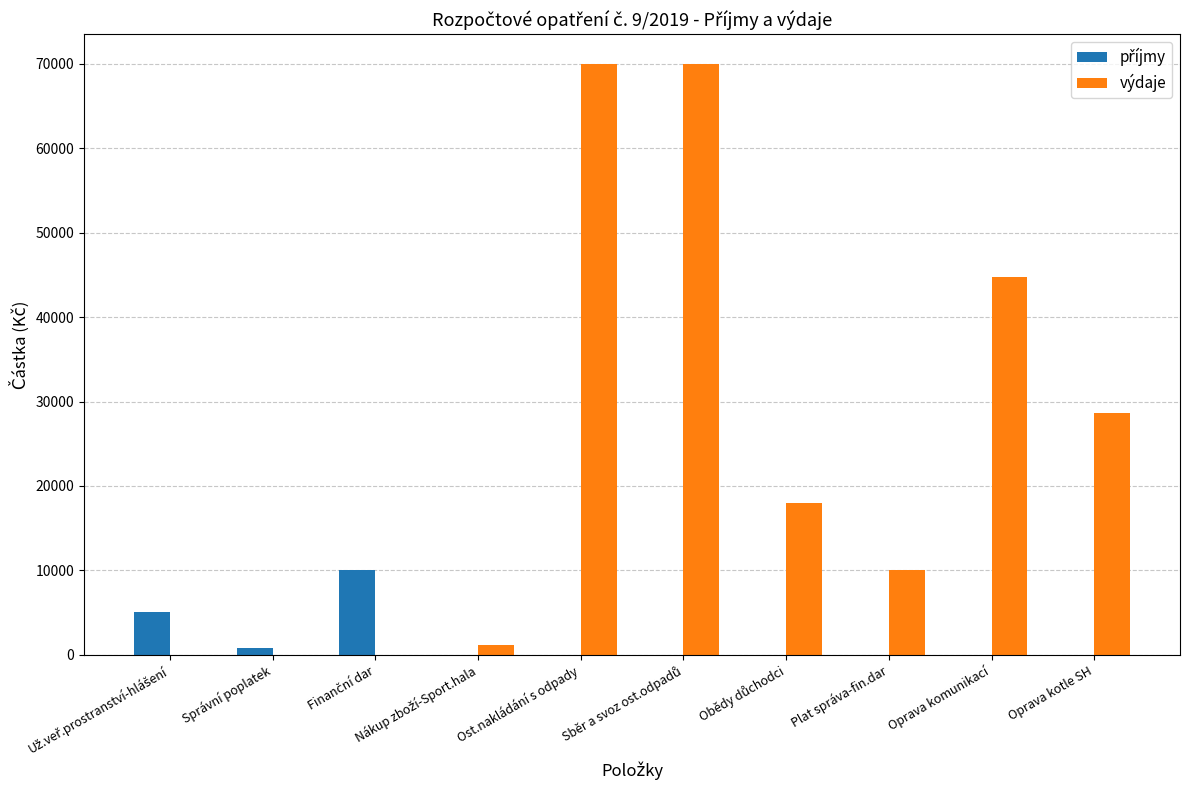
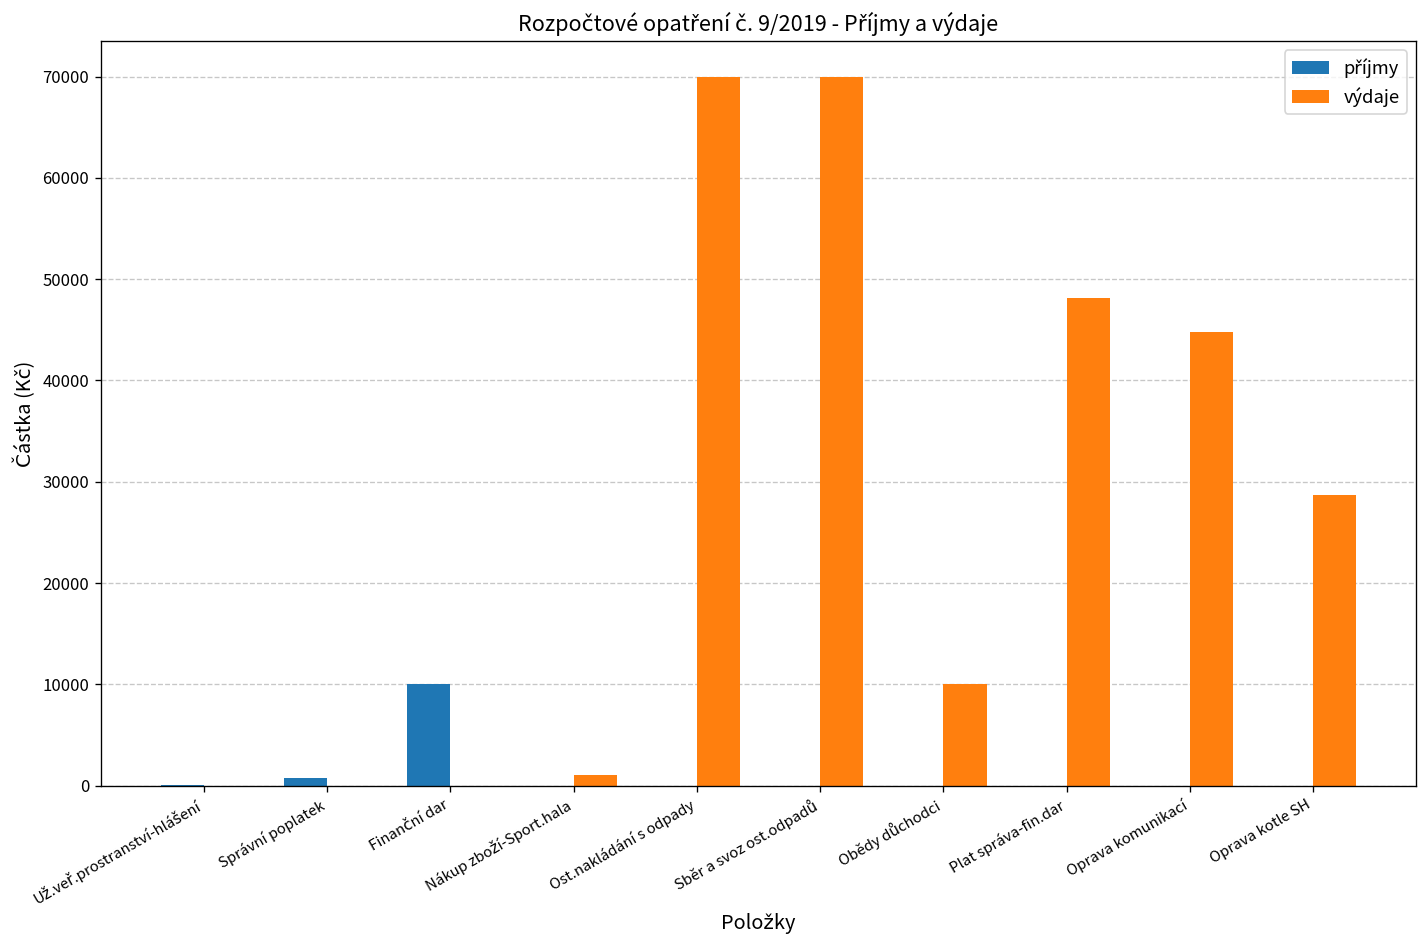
příjmy, Už.veř.prostranství-hlášení: 5000 -> 0
výdaje, Obědy důchodci: 18000 -> 10000
výdaje, Plat správa-fin.dar: 10000 -> 48000
